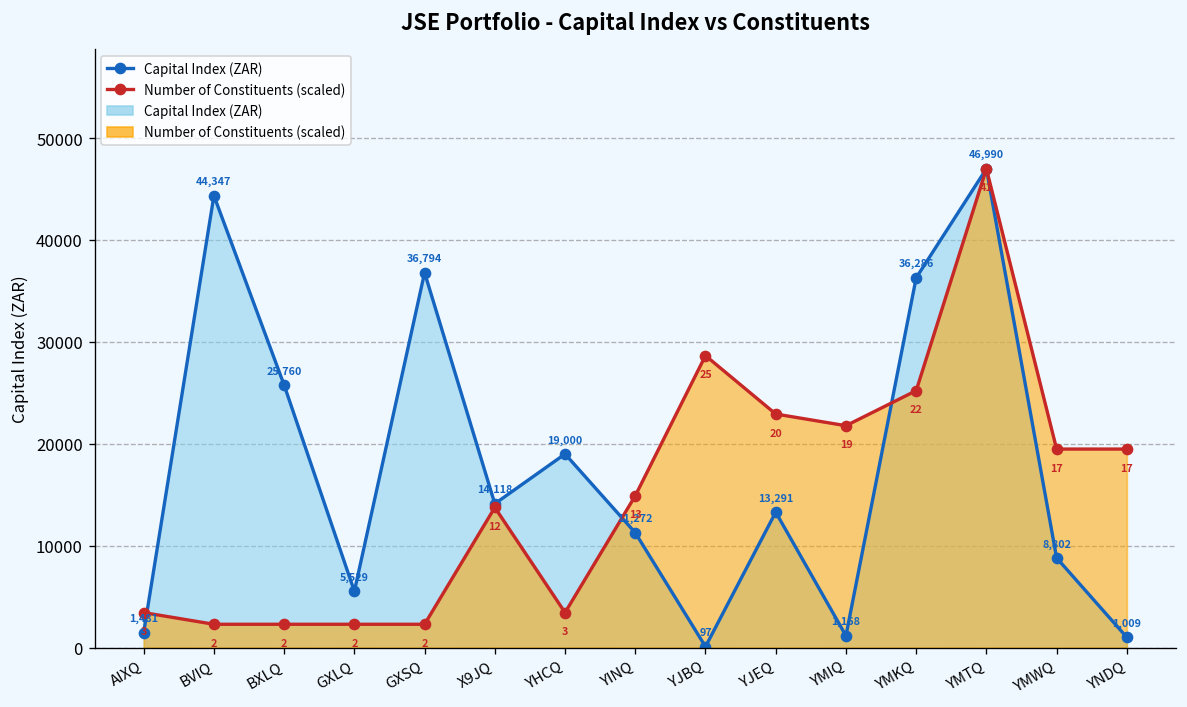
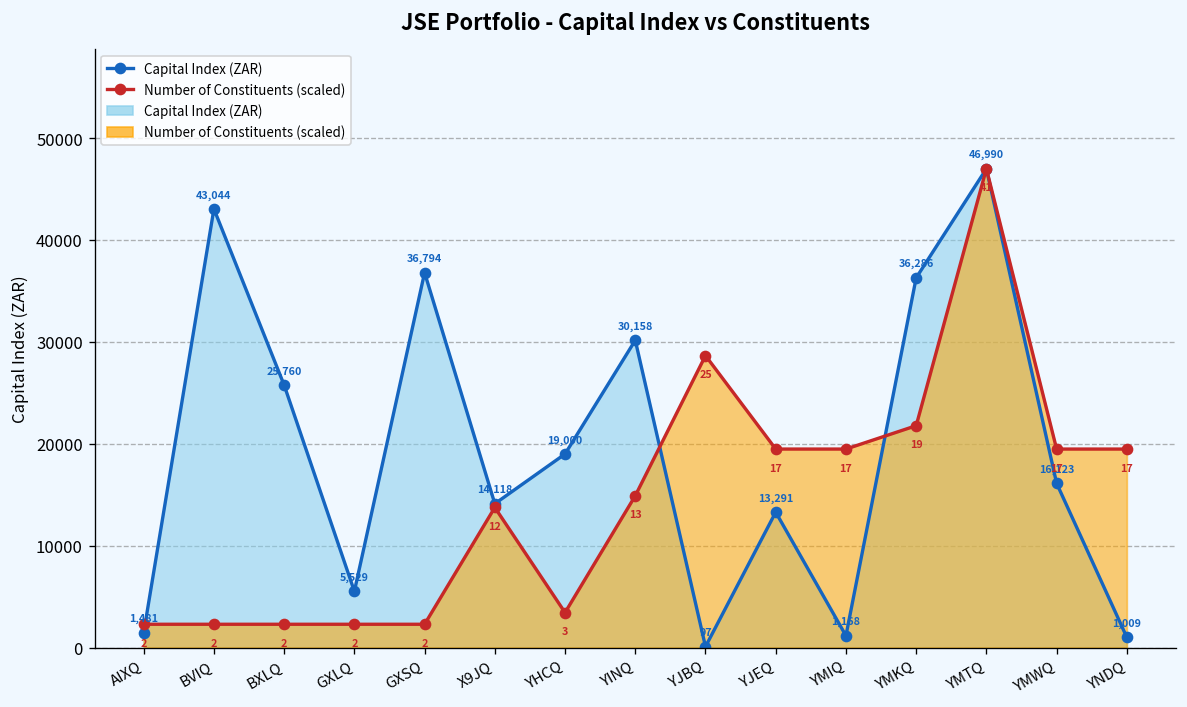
Number of Constituents (scaled), AIXQ: 3 -> 2
Capital Index (ZAR), BVIQ: 44,347 -> 43,044
Capital Index (ZAR), YINQ: 11,272 -> 30,158
Number of Constituents (scaled), YJEQ: 20 -> 17
Number of Constituents (scaled), YMIQ: 19 -> 17
Number of Constituents (scaled), YMKQ: 22 -> 19
Capital Index (ZAR), YMWQ: 8,802 -> 16,123
